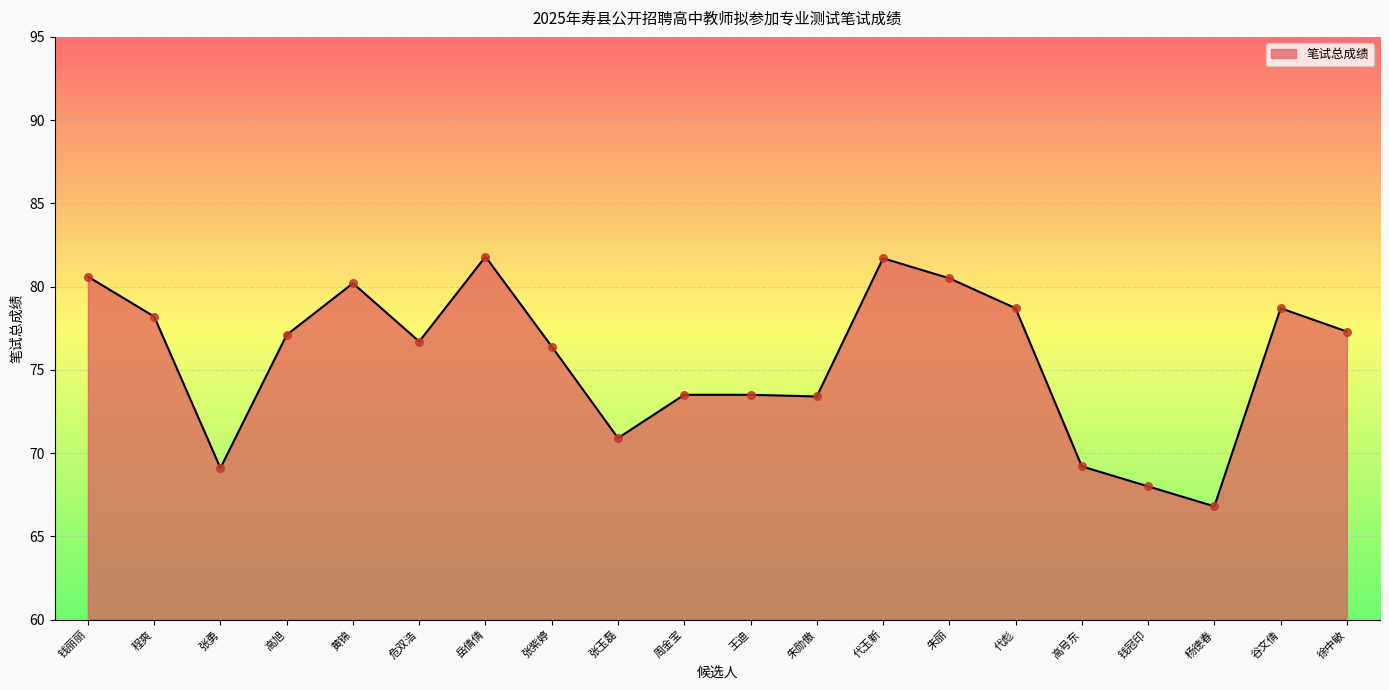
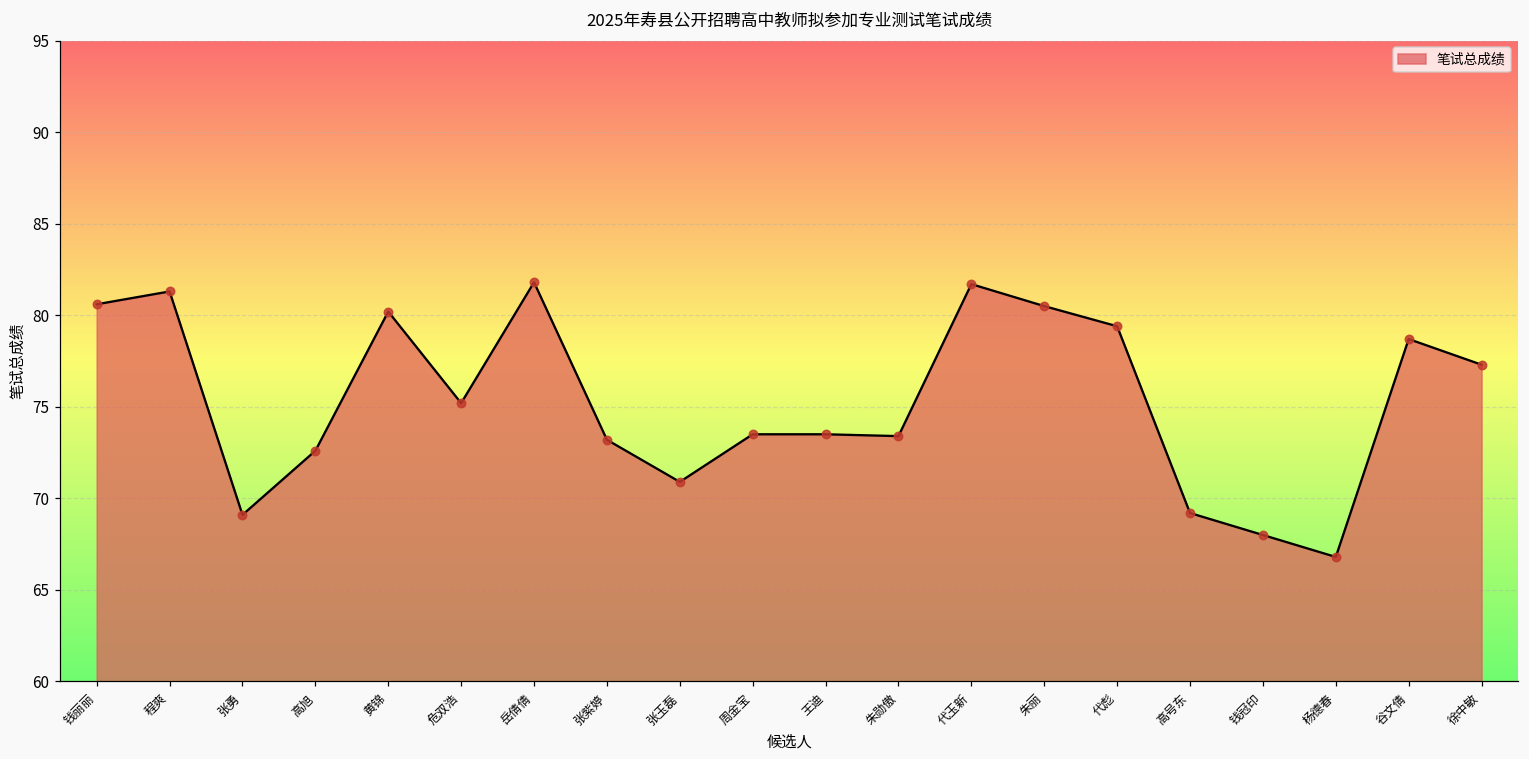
程爽: 78.2 -> 81.3
高旭: 77.1 -> 72.6
危双浩: 76.7 -> 75.2
张紫婷: 76.4 -> 73.2
代彪: 78.7 -> 79.4
